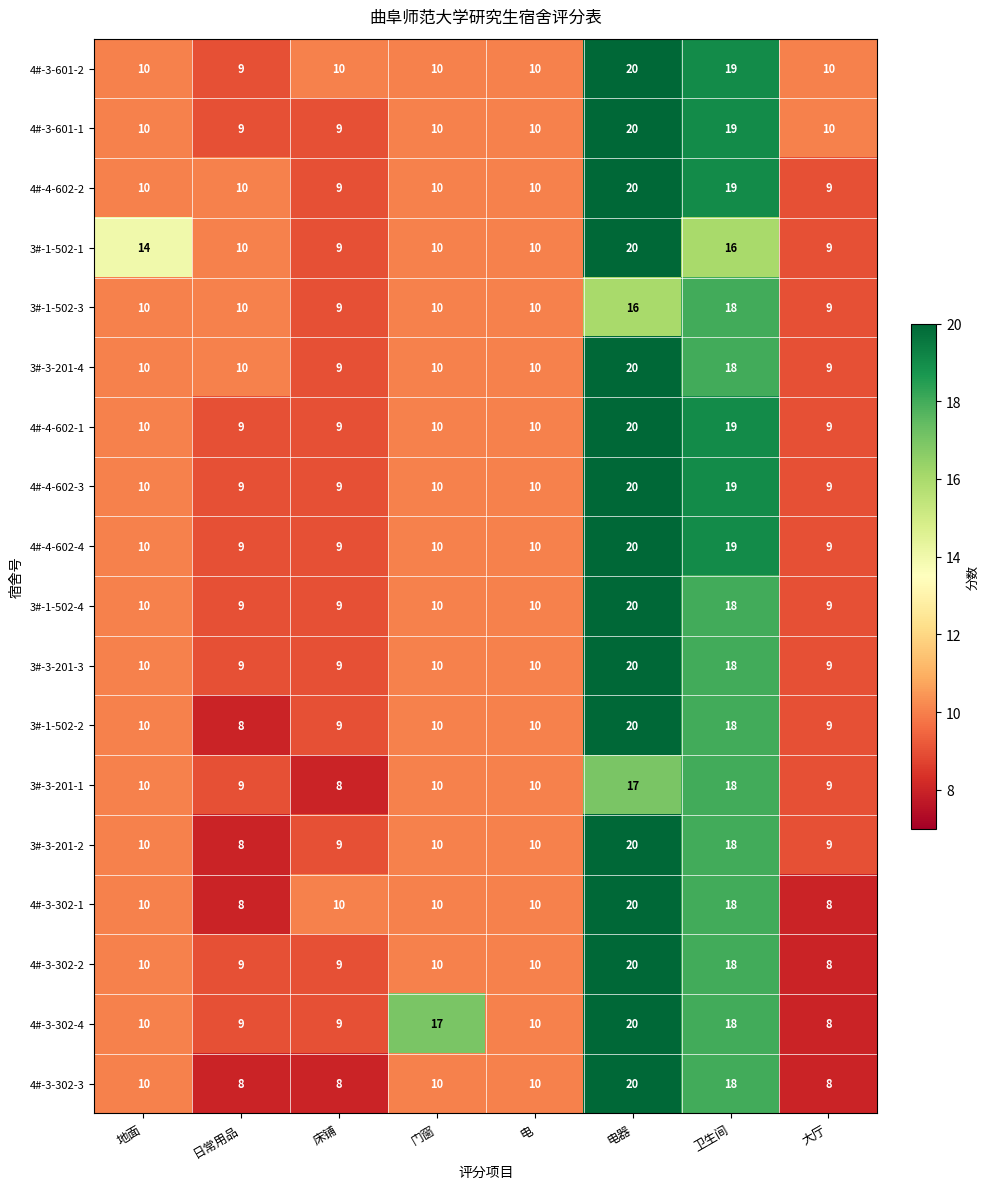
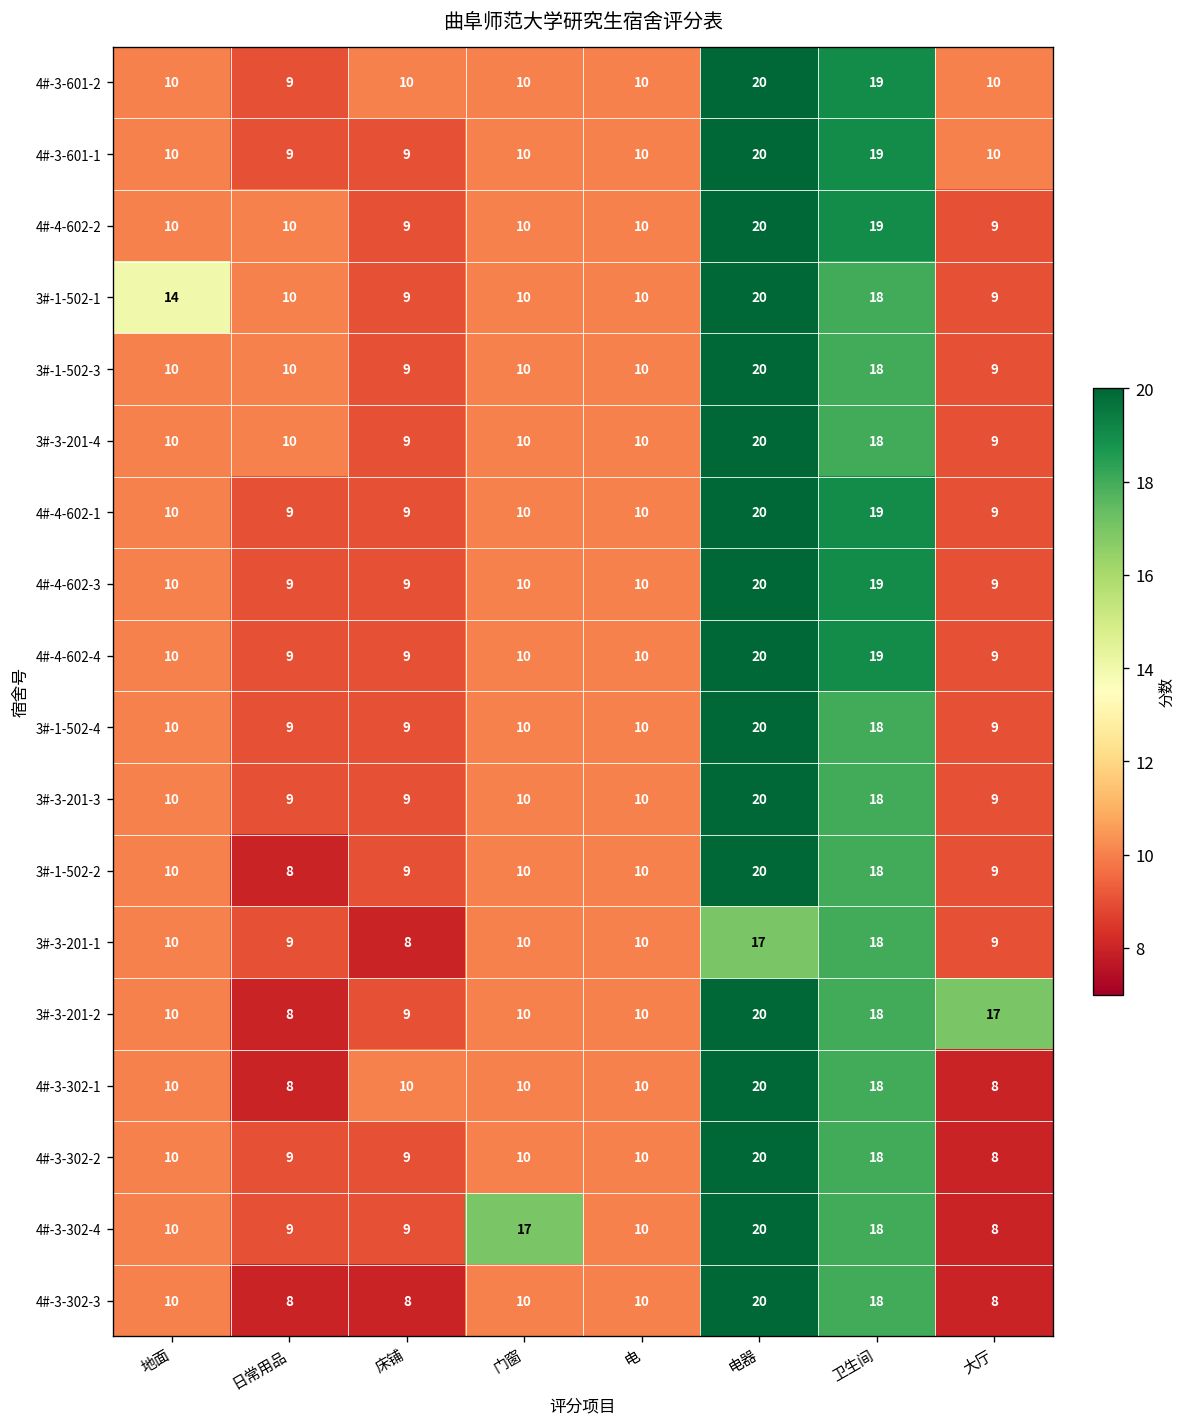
3#-1-502-1, 卫生间: 16 -> 18
3#-1-502-3, 电器: 16 -> 20
3#-3-201-2, 大厅: 9 -> 17
